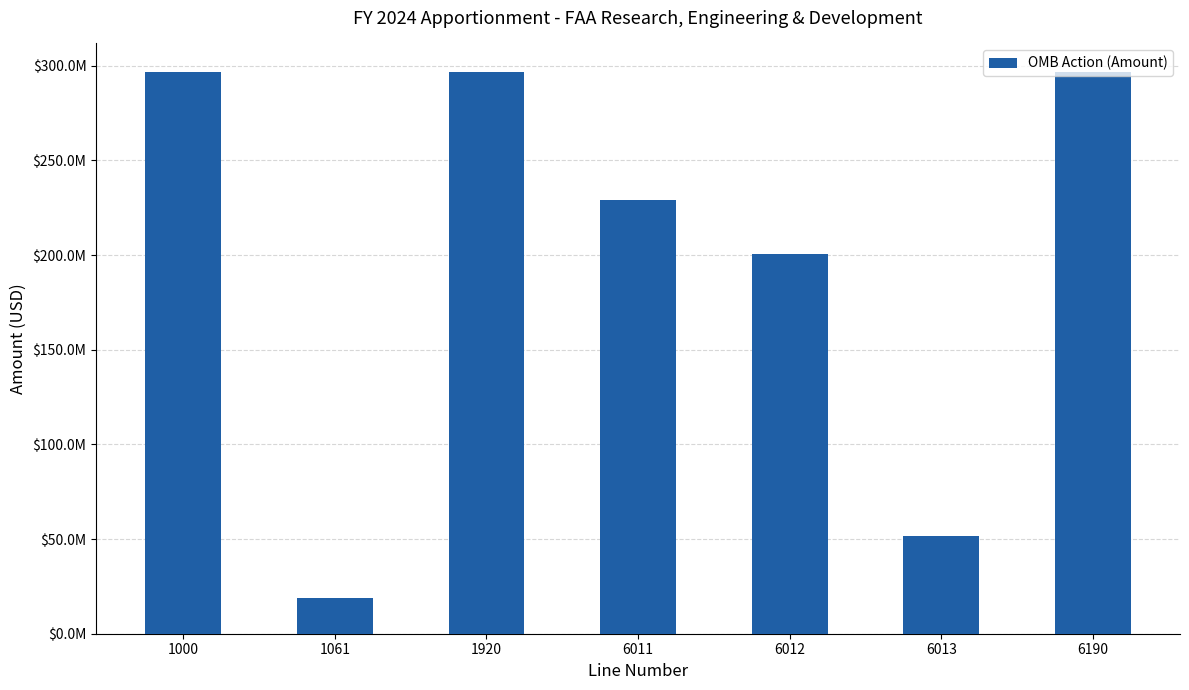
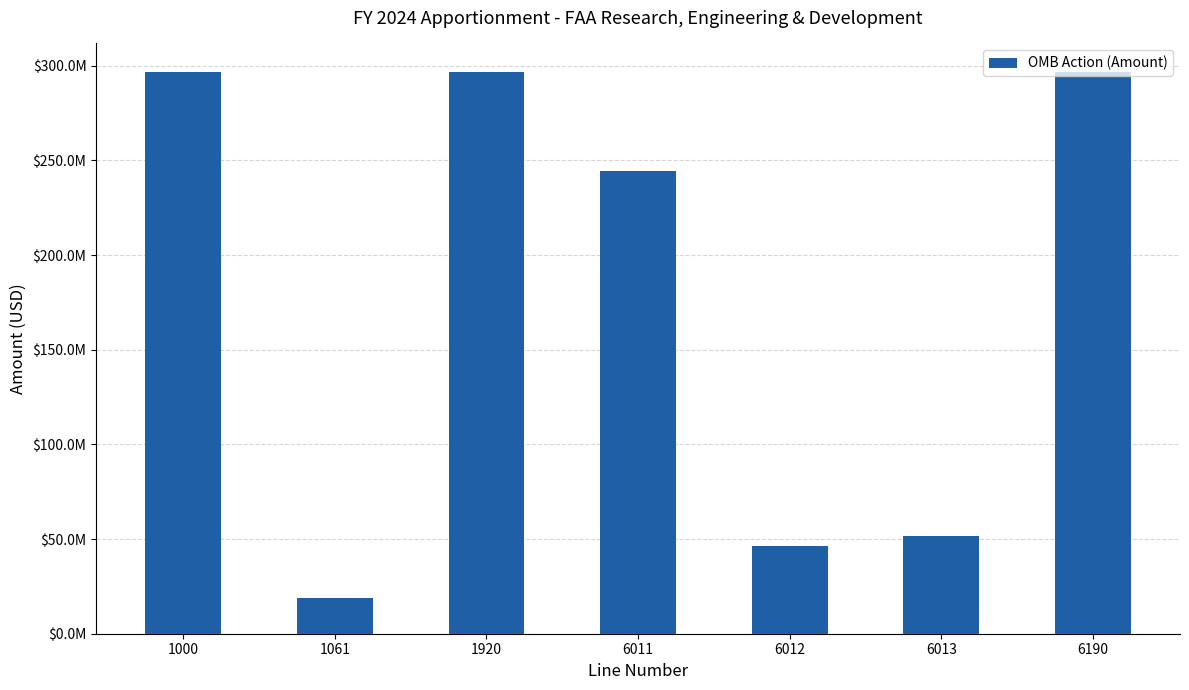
6011: $229000000 -> $244000000
6012: $200000000 -> $47000000
